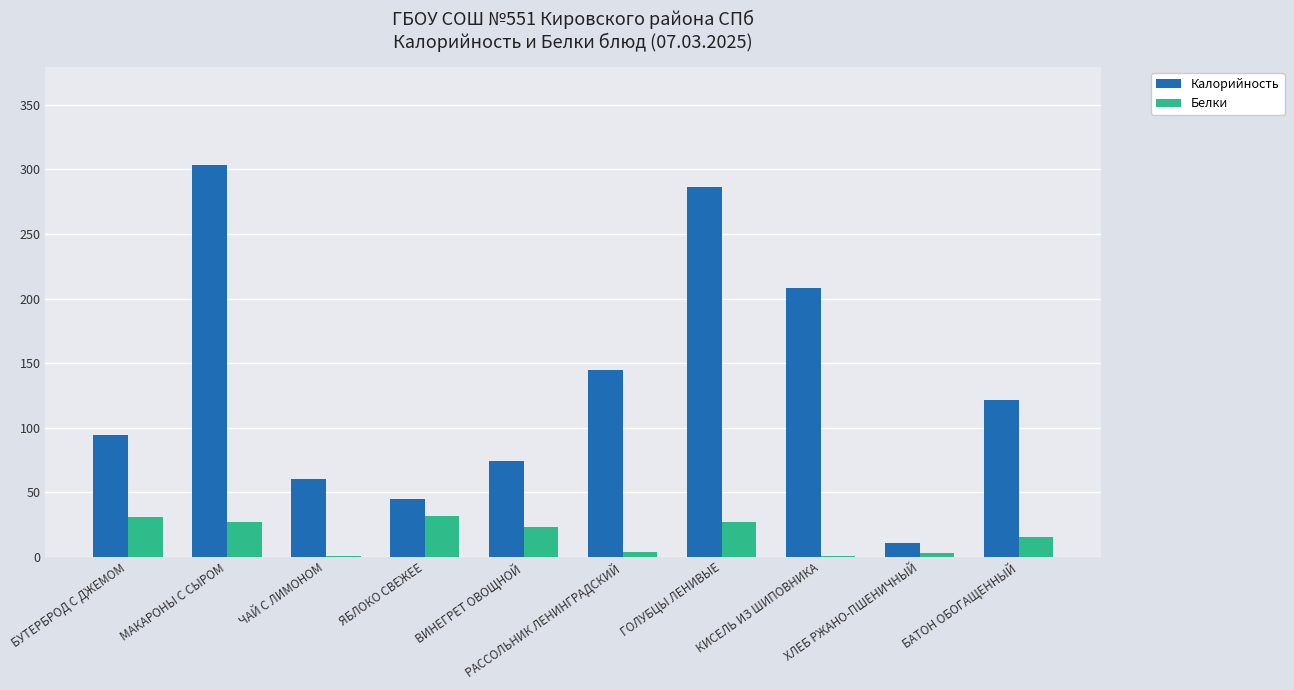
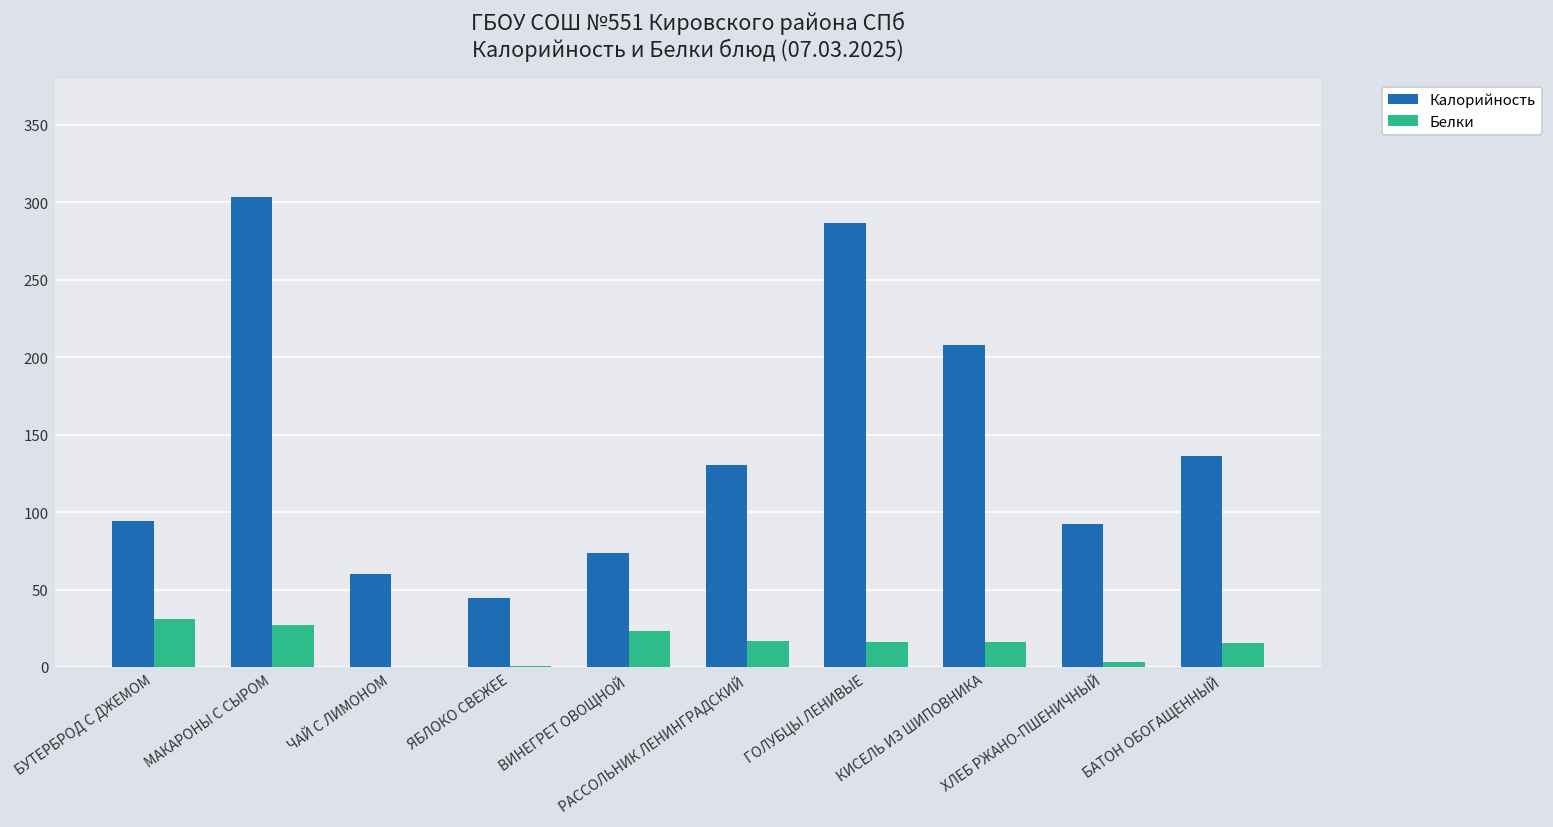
Белки, ЯБЛОКО СВЕЖЕЕ: 31 -> 0
Калорийность, РАССОЛЬНИК ЛЕНИНГРАДСКИЙ: 145 -> 130
Белки, РАССОЛЬНИК ЛЕНИНГРАДСКИЙ: 3 -> 17
Белки, ГОЛУБЦЫ ЛЕНИВЫЕ: 27 -> 16
Белки, КИСЕЛЬ ИЗ ШИПОВНИКА: 0 -> 16
Калорийность, ХЛЕБ РЖАНО-ПШЕНИЧНЫЙ: 11 -> 92
Калорийность, БАТОН ОБОГАЩЕННЫЙ: 122 -> 136
